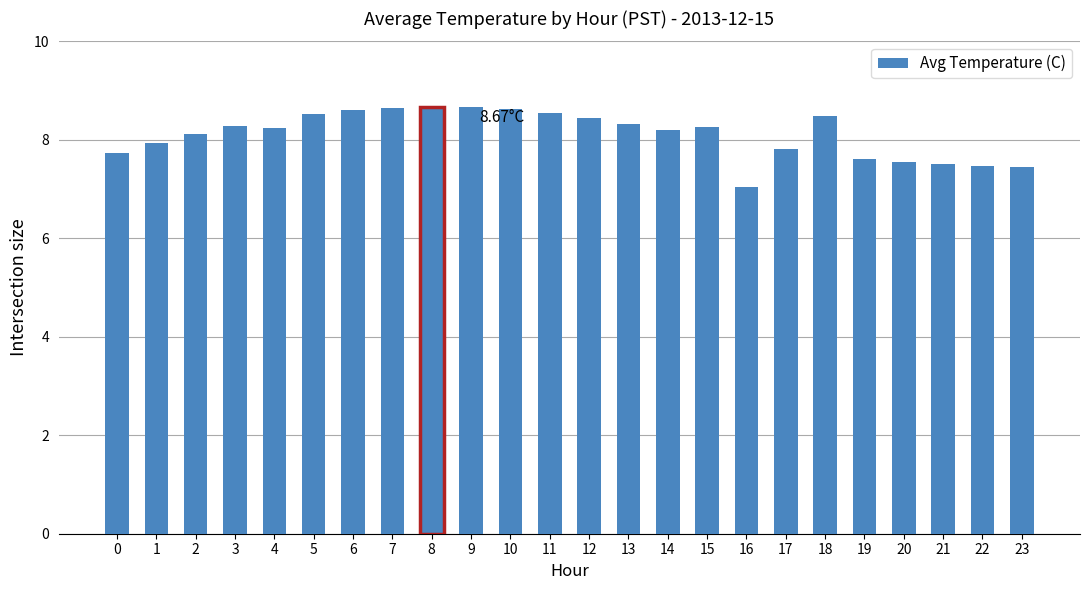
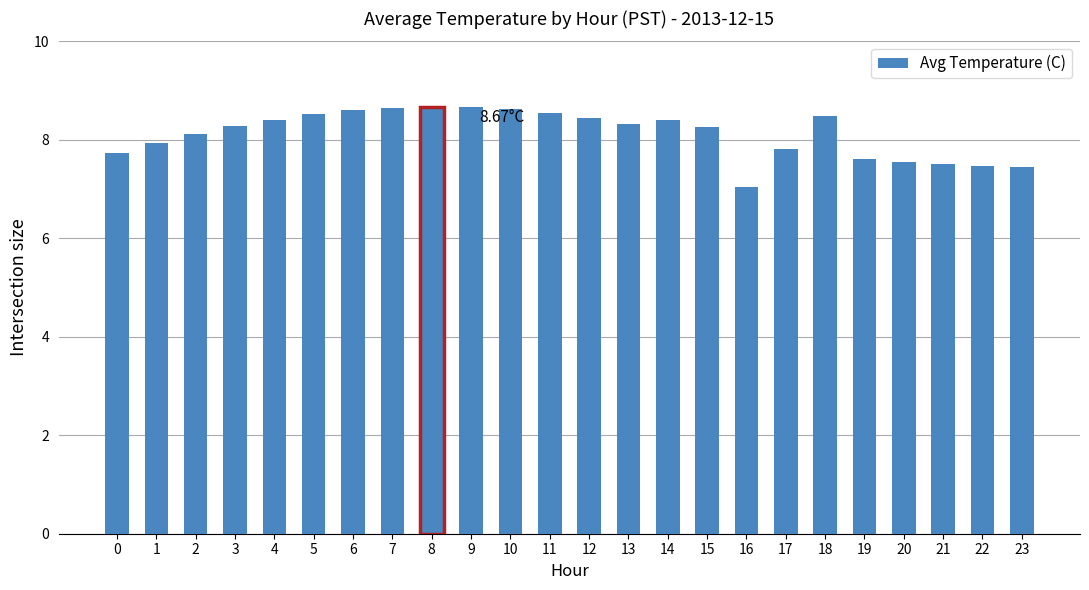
4: 8.2 -> 8.4
14: 8.2 -> 8.4
